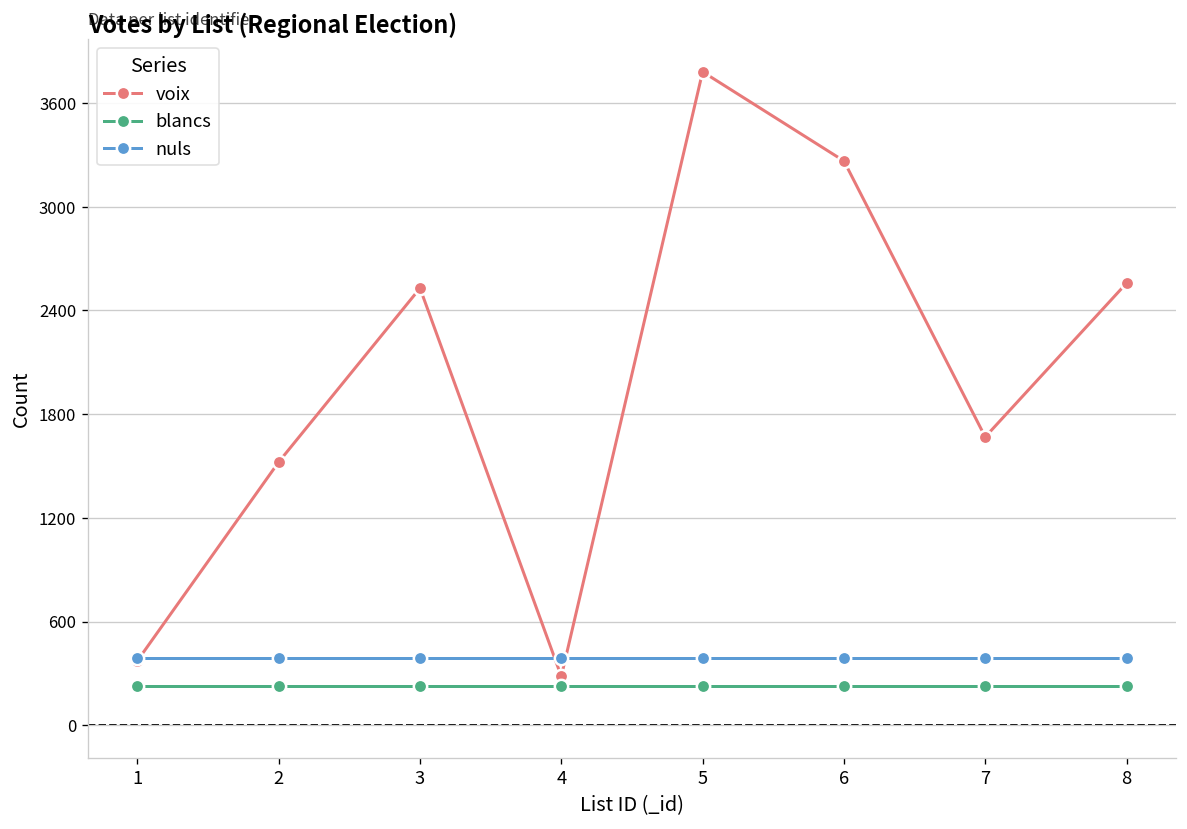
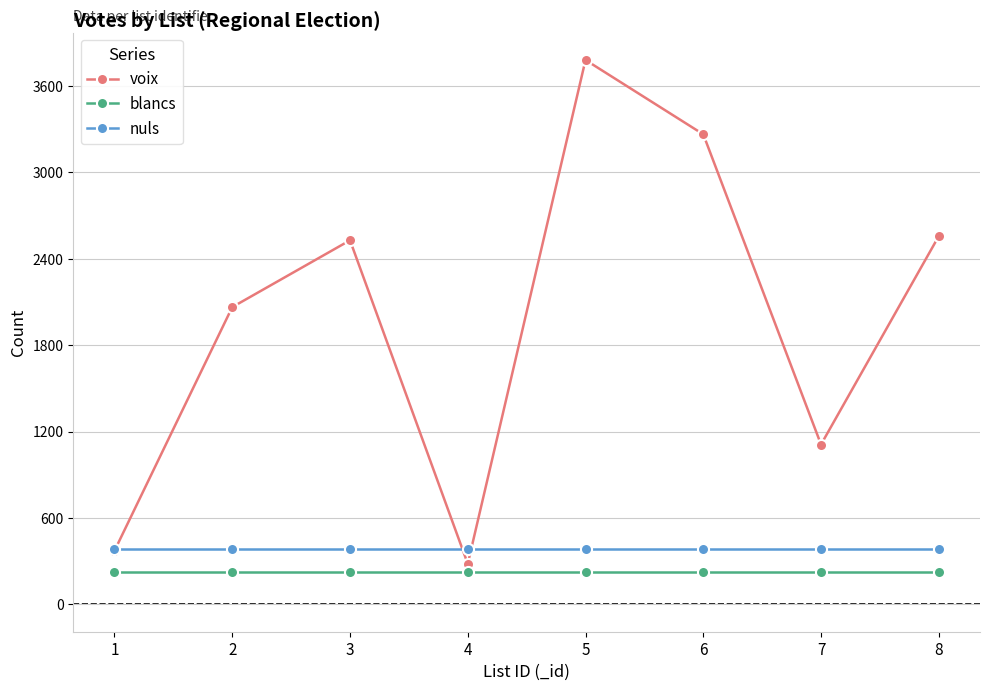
voix, 2: 1520 -> 2070
voix, 7: 1670 -> 1110
